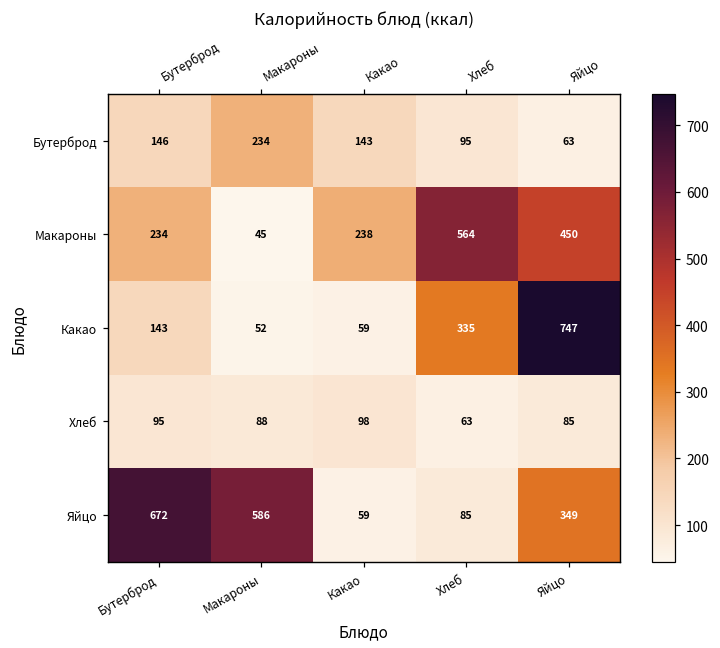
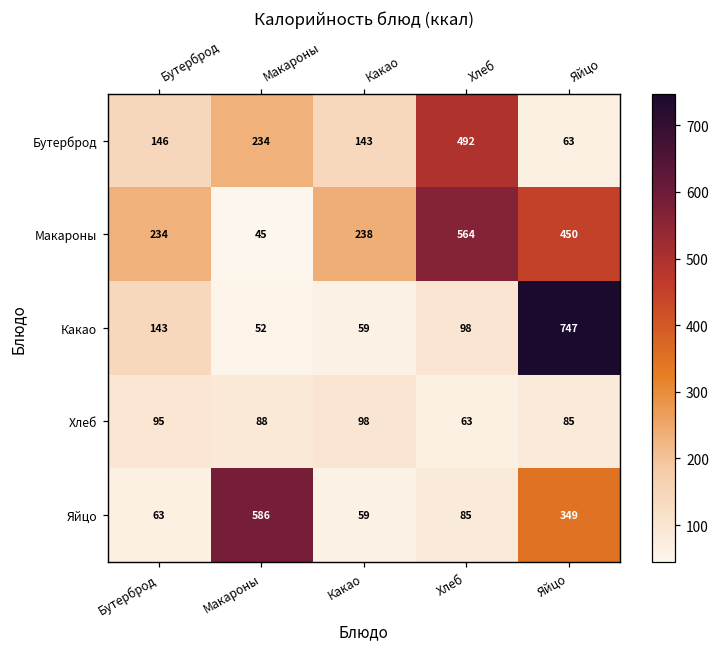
Бутерброд, Хлеб: 95 -> 492
Какао, Хлеб: 335 -> 98
Яйцо, Бутерброд: 672 -> 63
